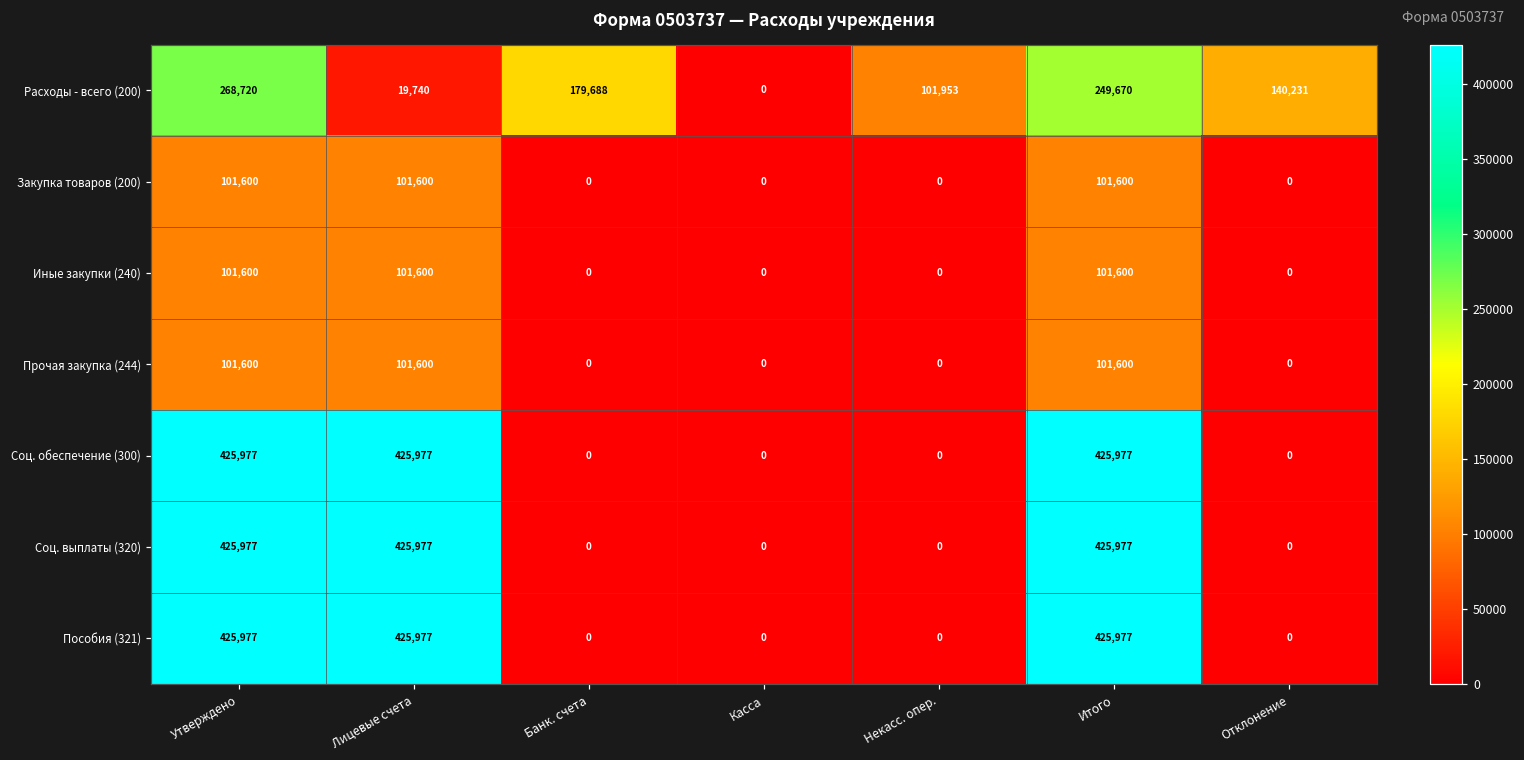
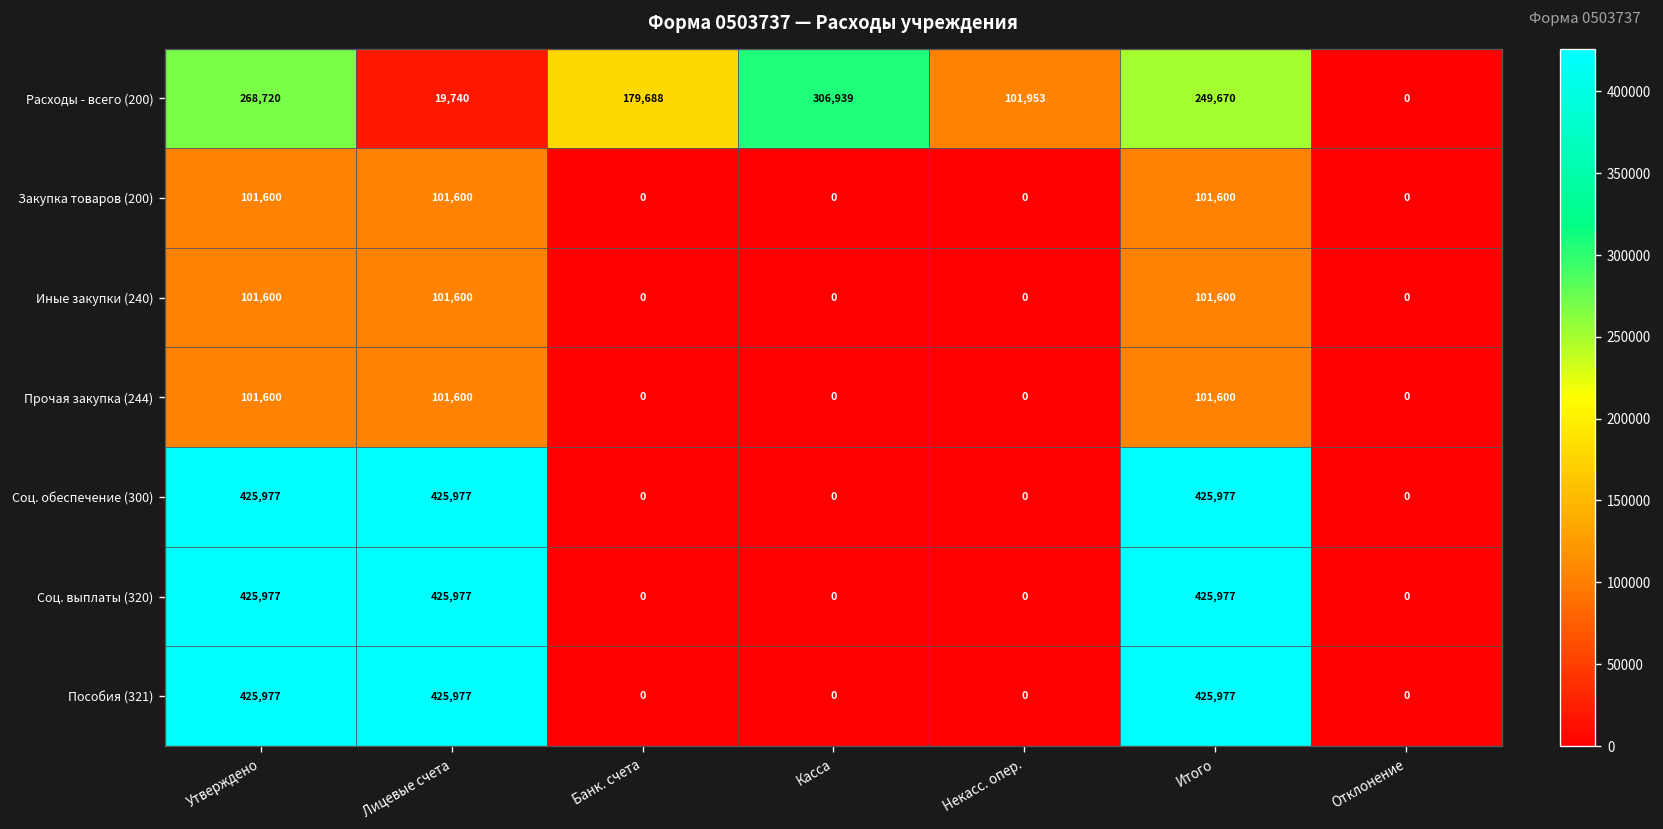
Расходы - всего (200), Касса: 0 -> 306,939
Расходы - всего (200), Отклонение: 140,231 -> 0
